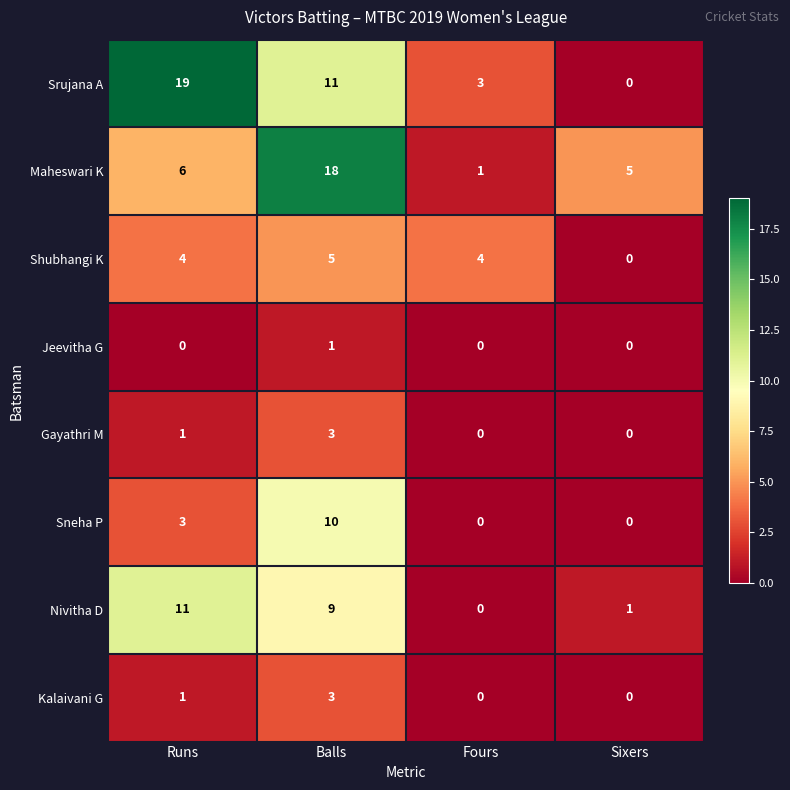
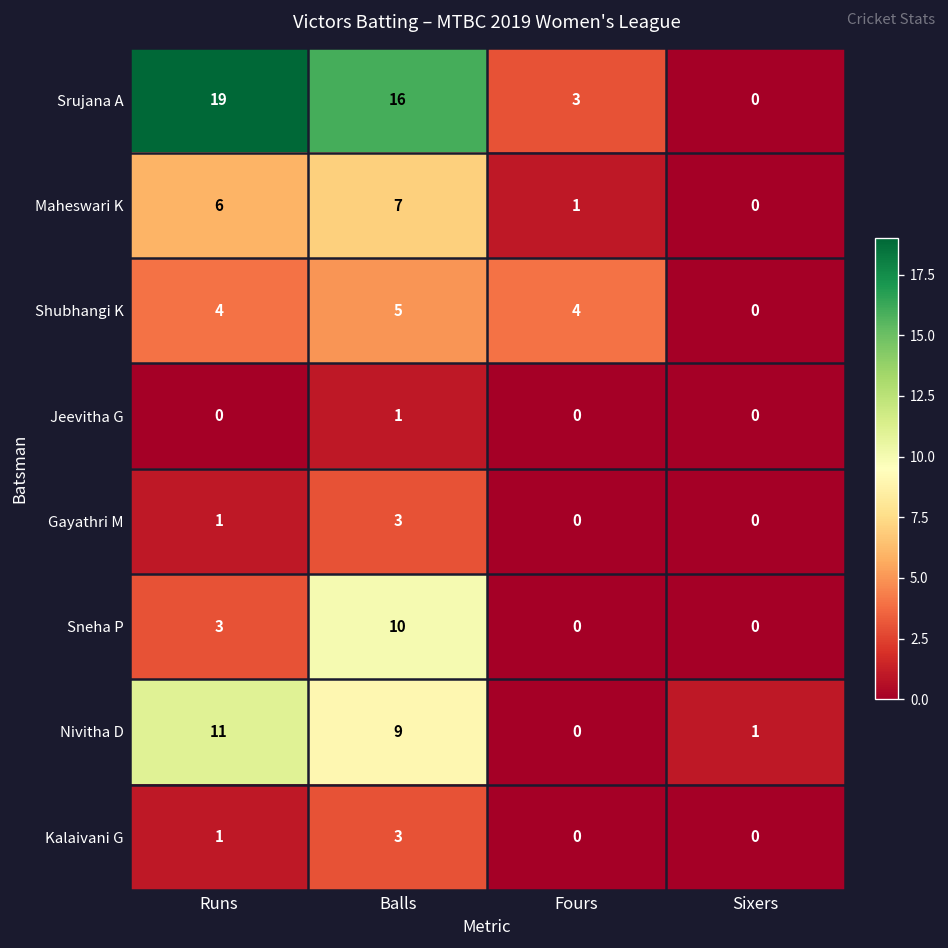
Srujana A, Balls: 11 -> 16
Maheswari K, Balls: 18 -> 7
Maheswari K, Sixers: 5 -> 0
